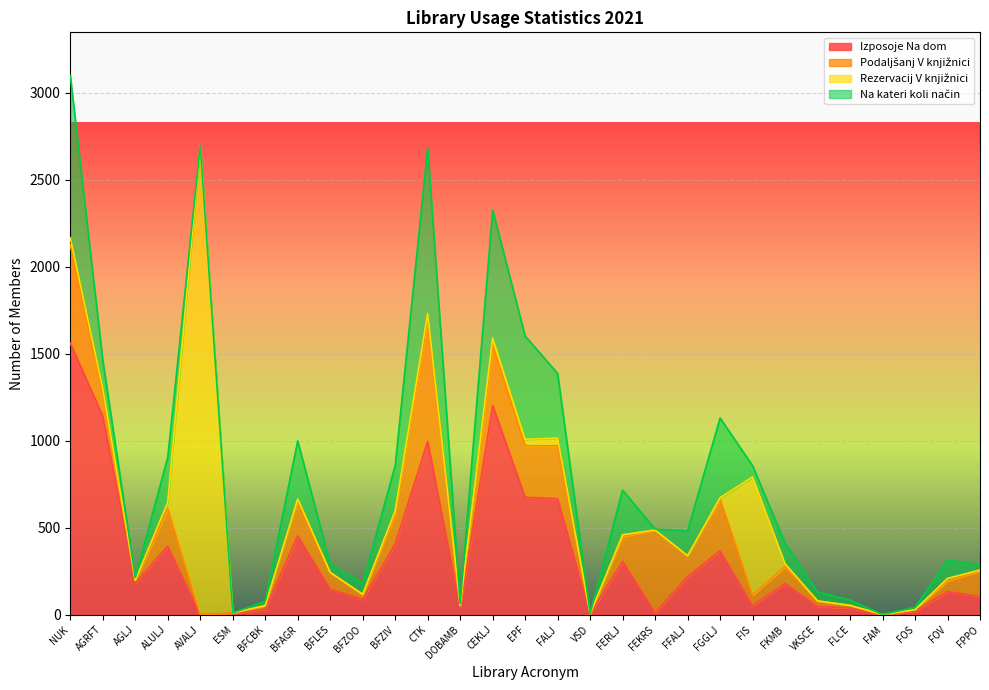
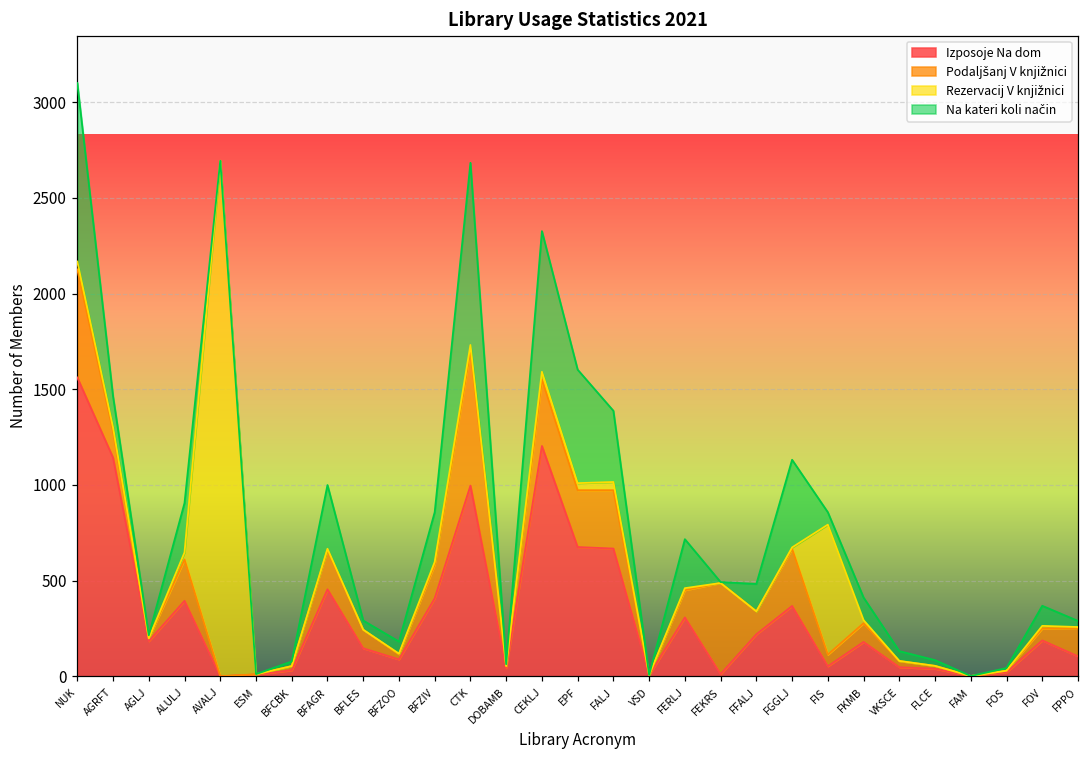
Izposoje Na dom, FOV: 130 -> 190
